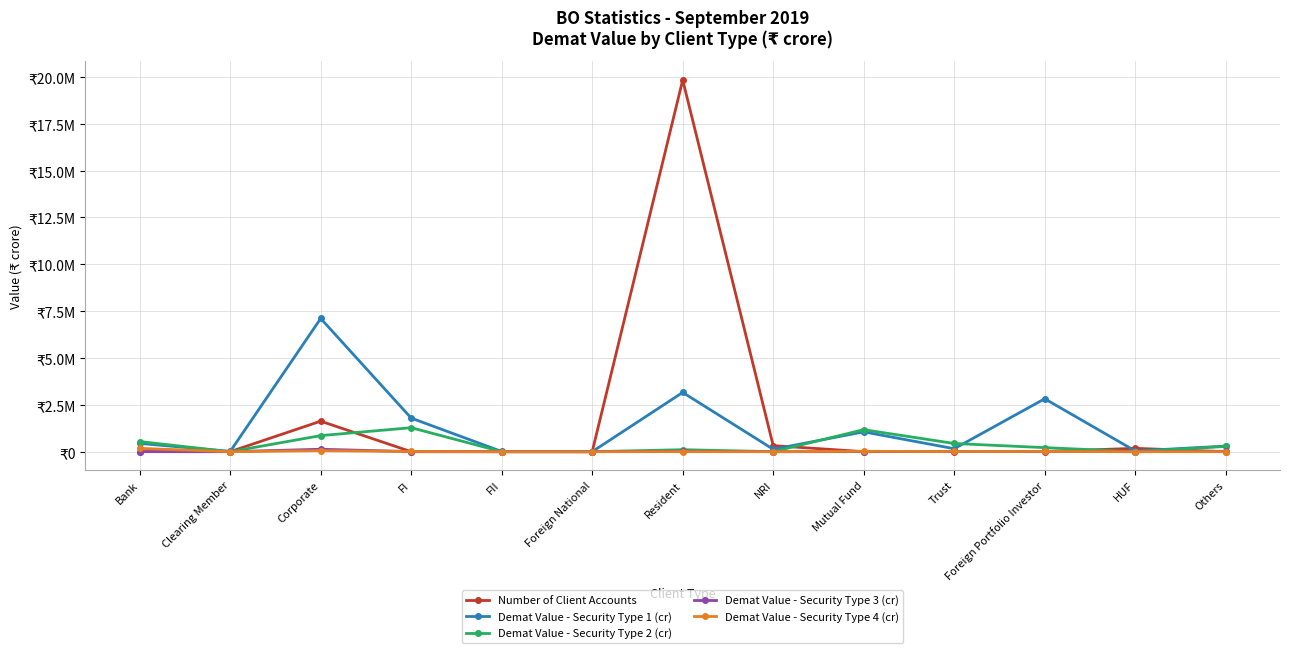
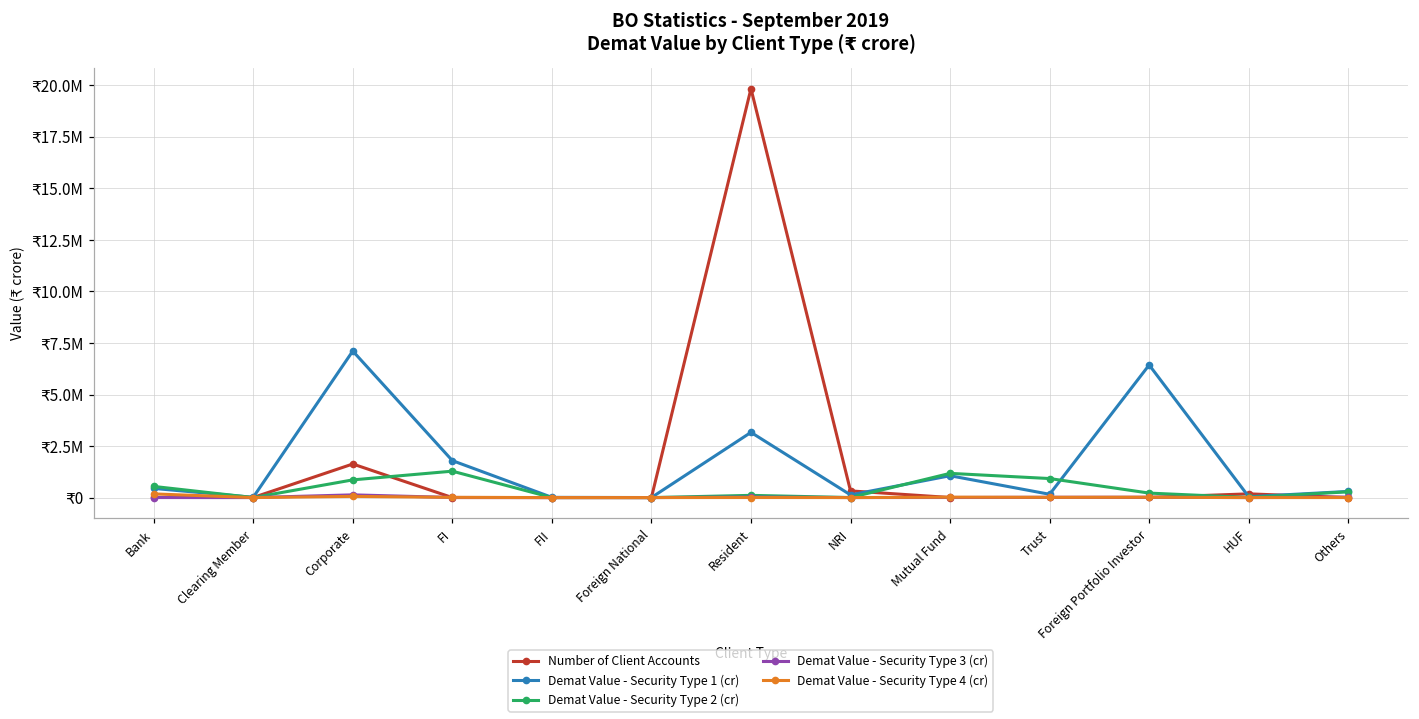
Demat Value - Security Type 2 (cr), Trust: ₹400000 -> ₹900000
Demat Value - Security Type 1 (cr), Foreign Portfolio Investor: ₹2800000 -> ₹6400000
